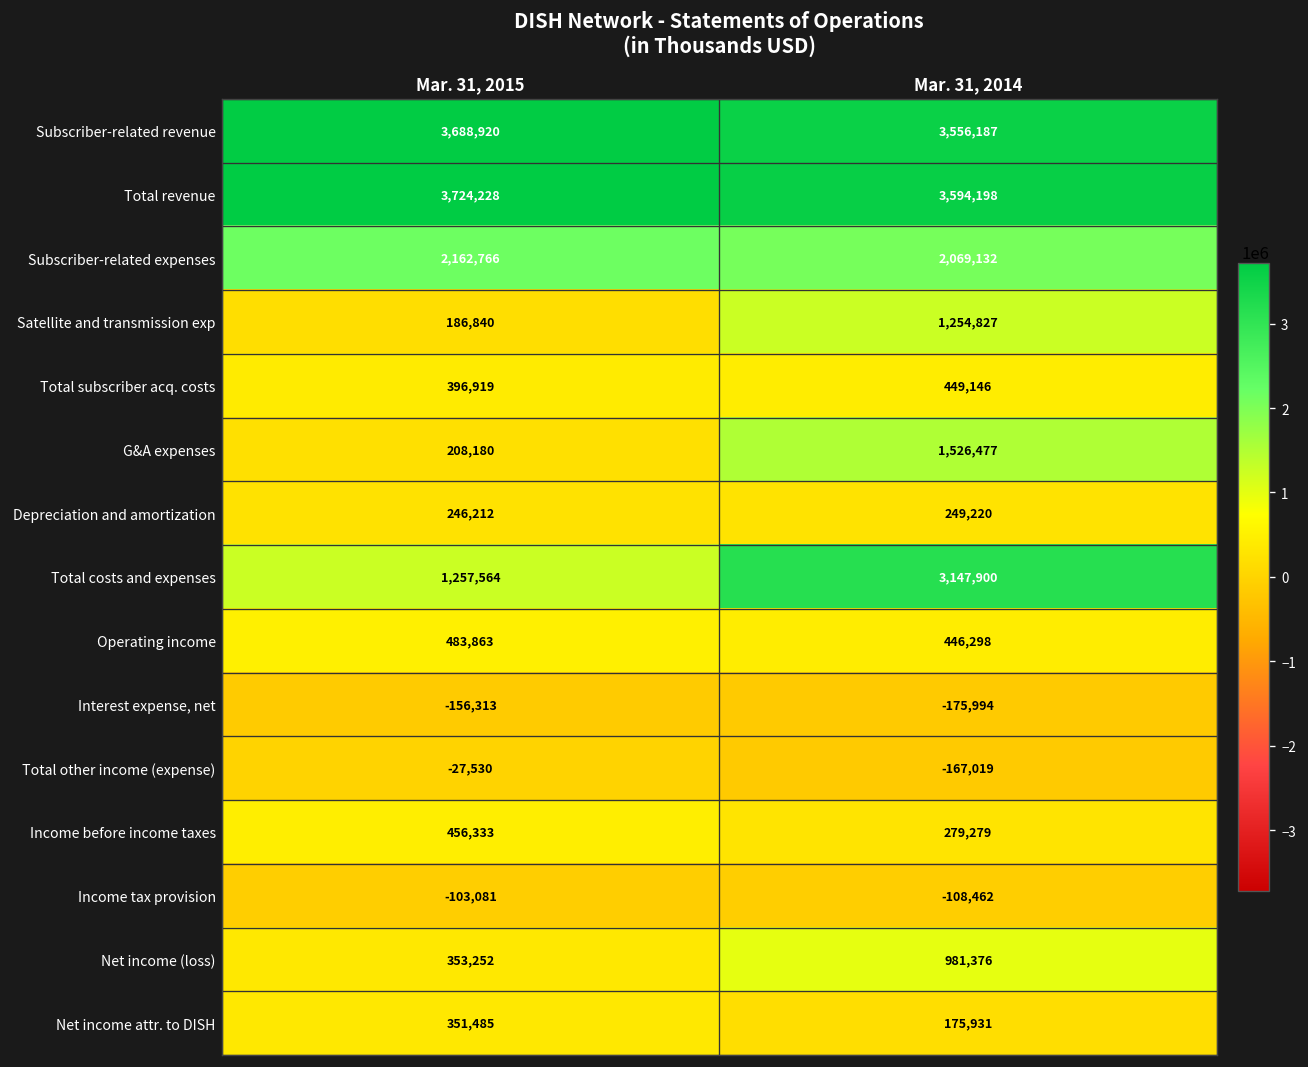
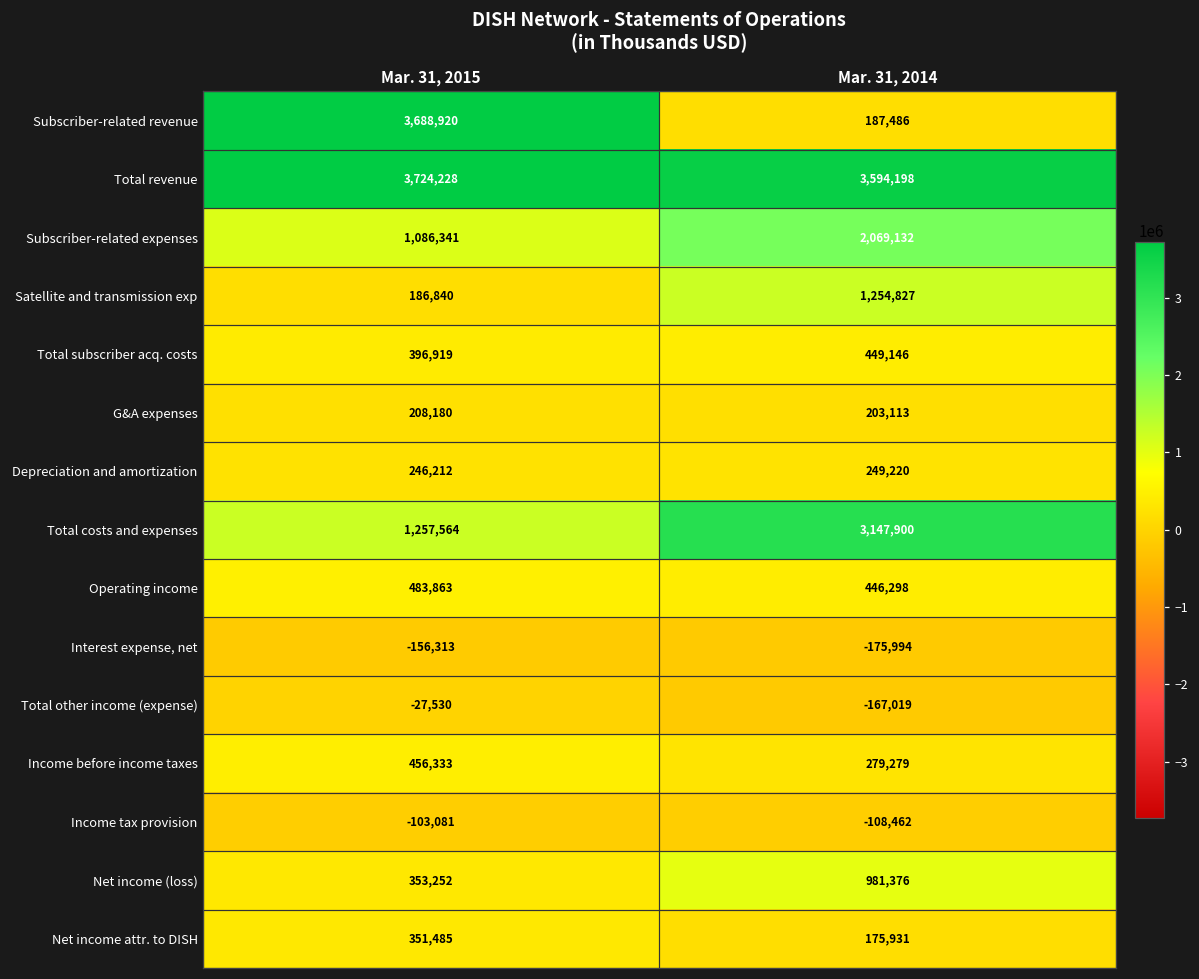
Subscriber-related revenue, Mar. 31, 2014: 3,556,187 -> 187,486
Subscriber-related expenses, Mar. 31, 2015: 2,162,766 -> 1,086,341
G&A expenses, Mar. 31, 2014: 1,526,477 -> 203,113
